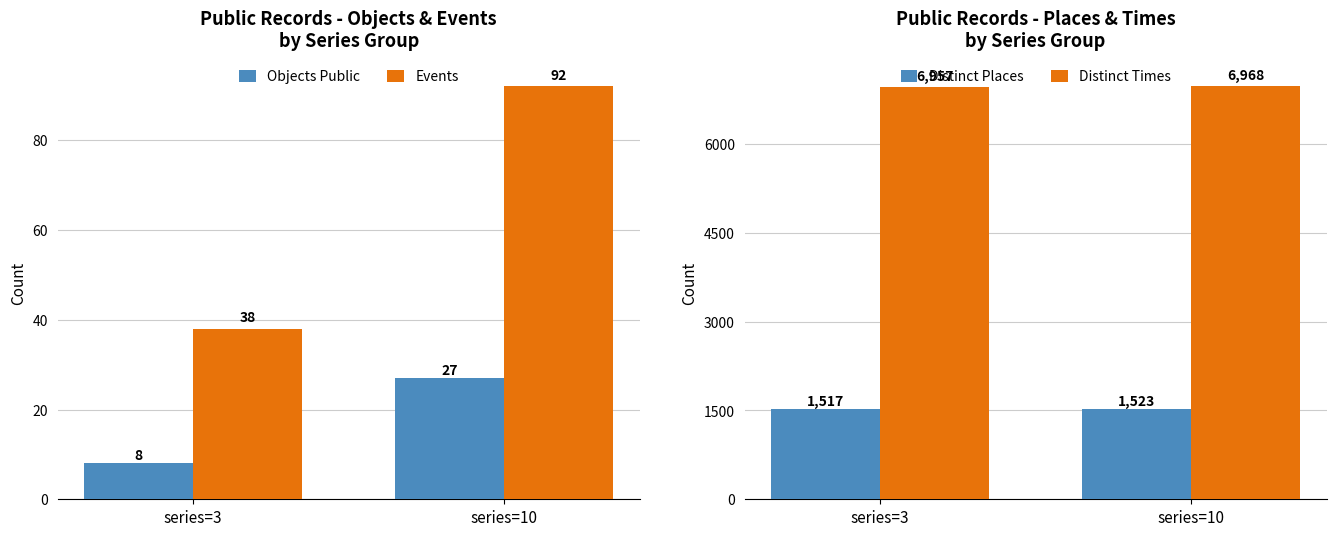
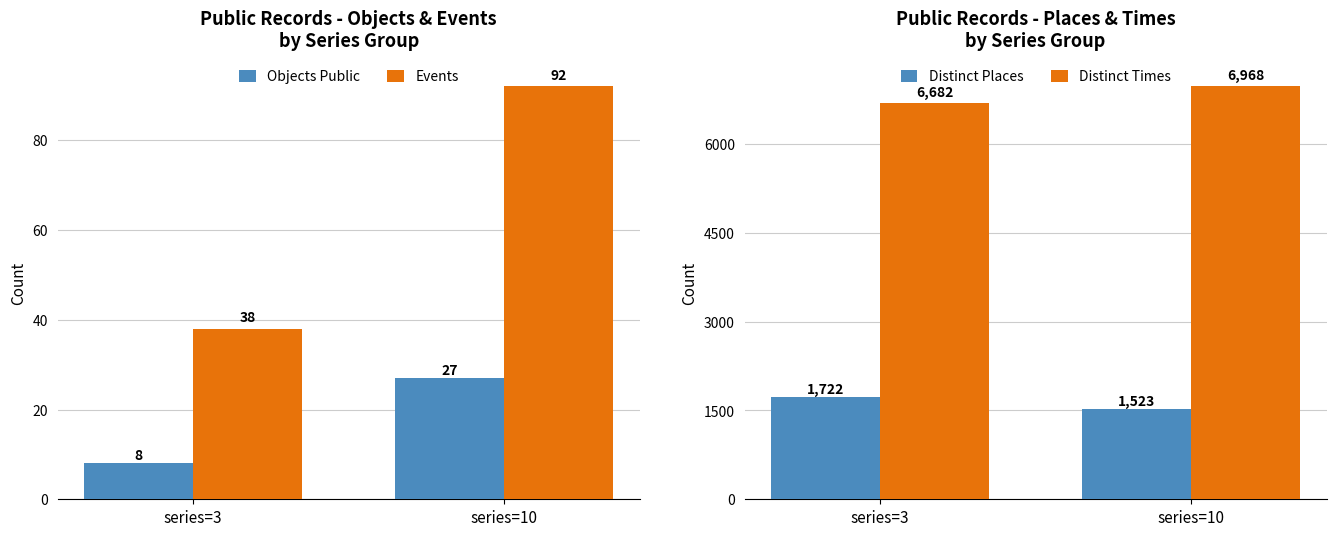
Public Records - Places & Times by Series Group, Distinct Places, series=3: 1,517 -> 1,722
Public Records - Places & Times by Series Group, Distinct Times, series=3: 6,957 -> 6,682
